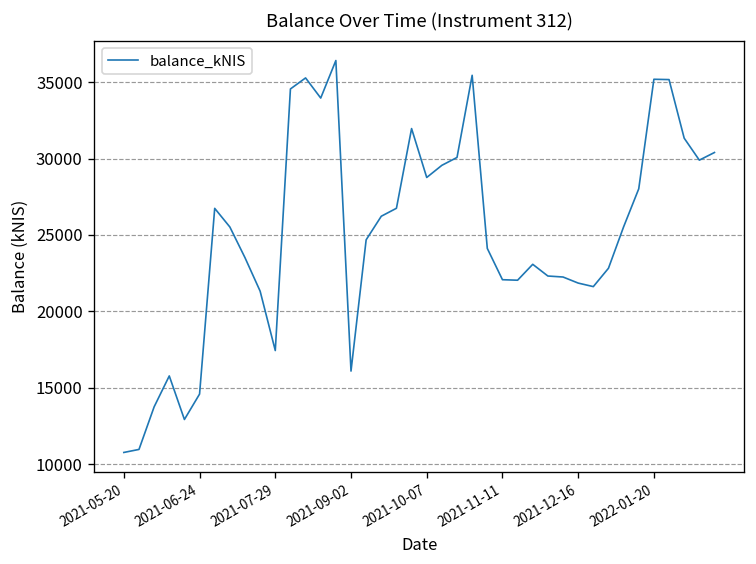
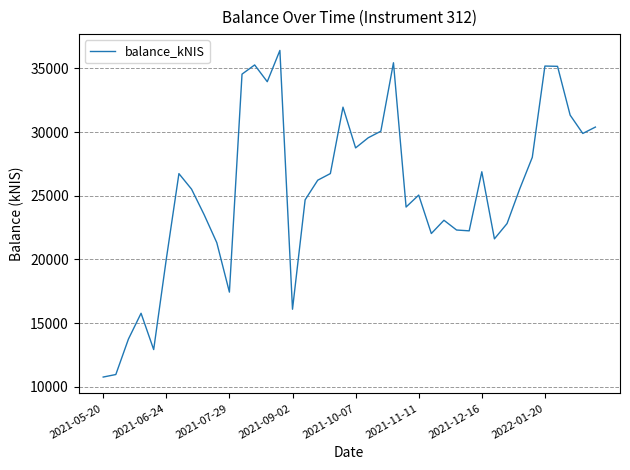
2021-06-24: 14600 -> 20000
2021-11-11: 22100 -> 25100
2021-12-16: 21900 -> 26900
